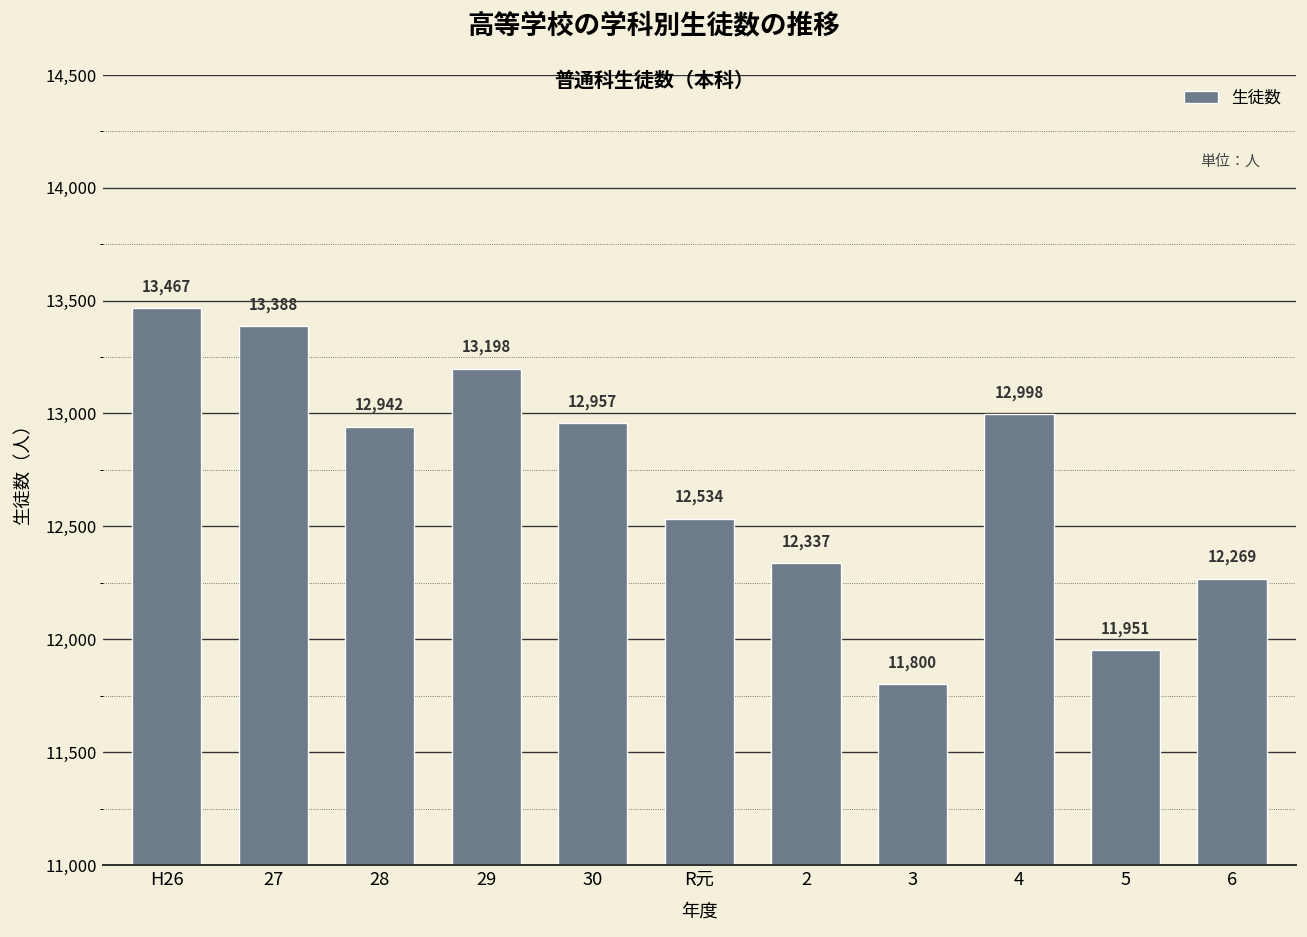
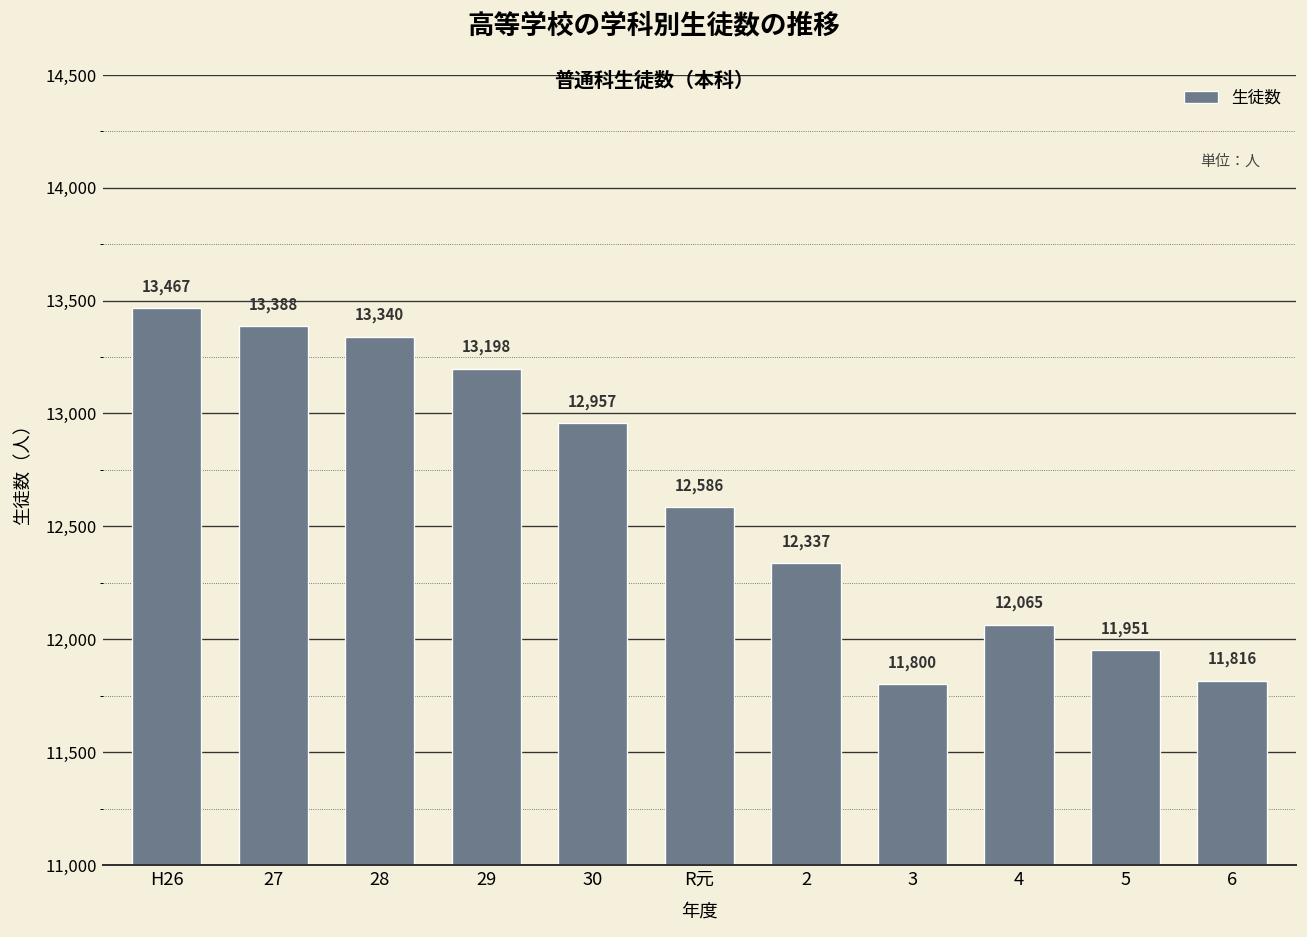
28: 12,942 -> 13,340
R元: 12,534 -> 12,586
4: 12,998 -> 12,065
6: 12,269 -> 11,816
